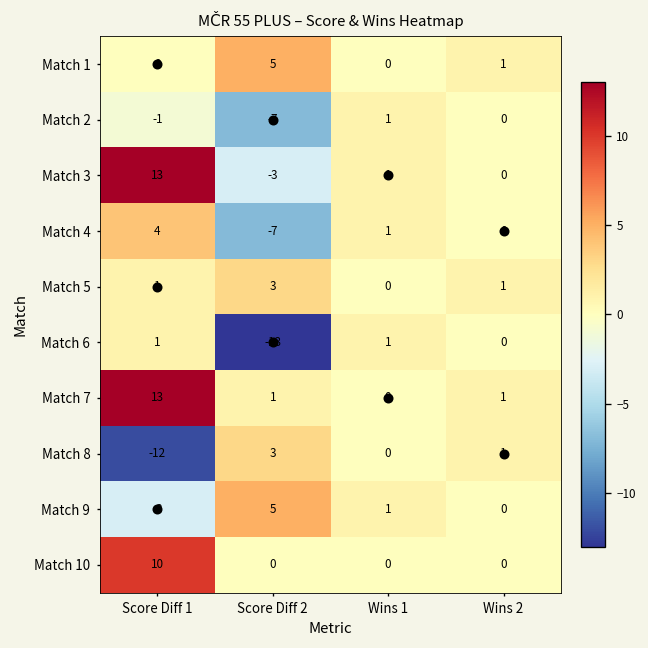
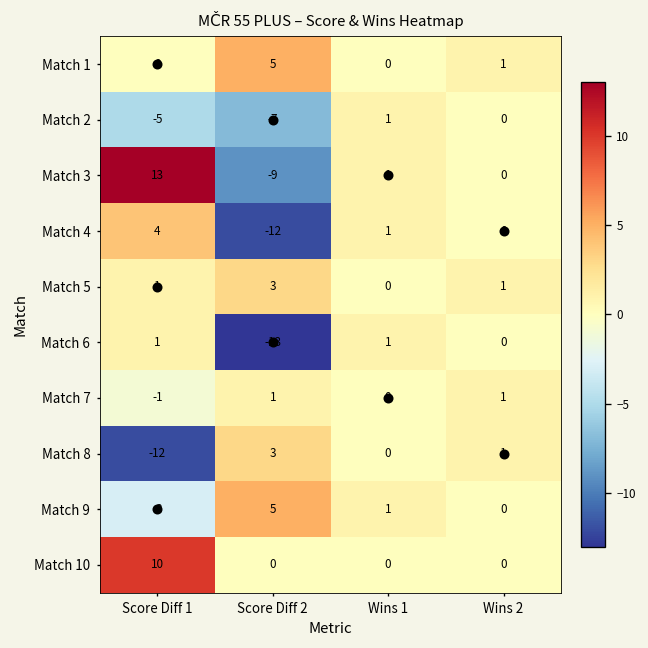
Match 2, Score Diff 1: -1 -> -5
Match 3, Score Diff 2: -3 -> -9
Match 4, Score Diff 2: -7 -> -12
Match 7, Score Diff 1: 13 -> -1
